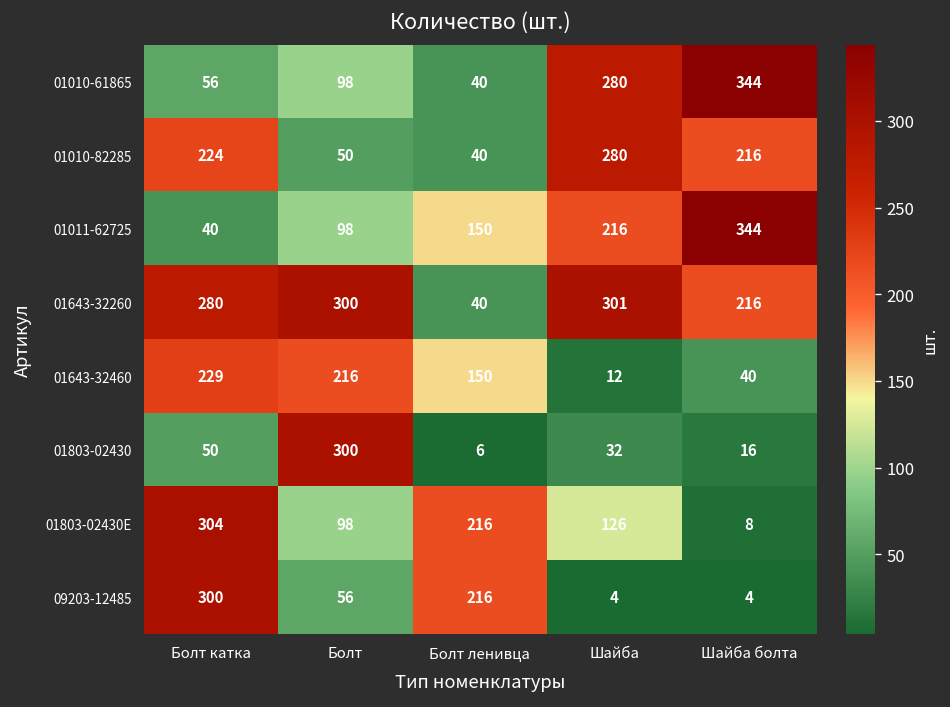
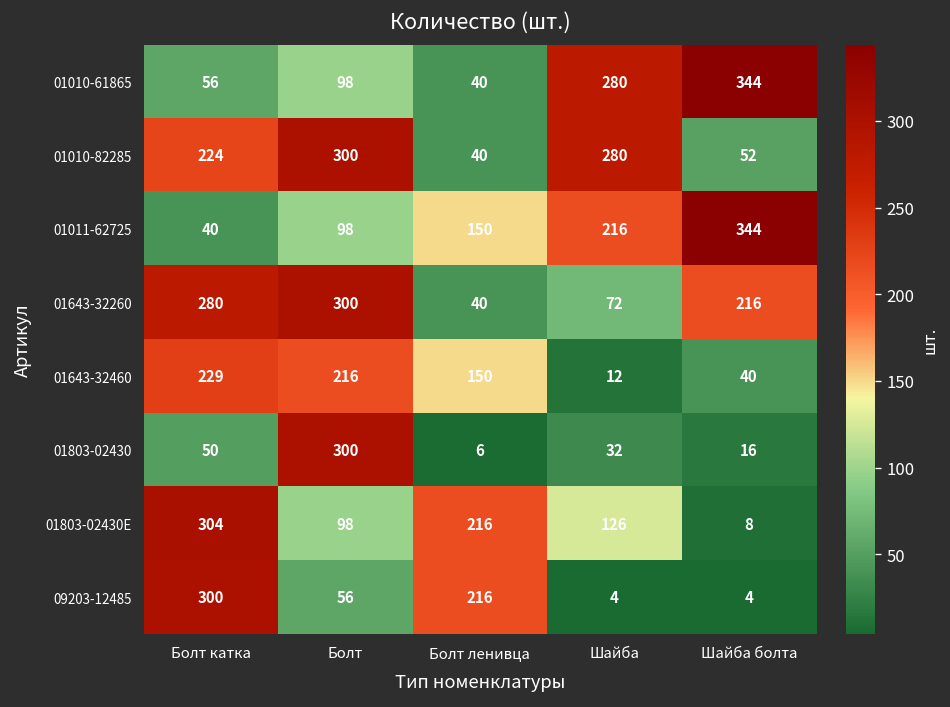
01010-82285, Болт: 50 -> 300
01010-82285, Шайба болта: 216 -> 52
01643-32260, Шайба: 301 -> 72
